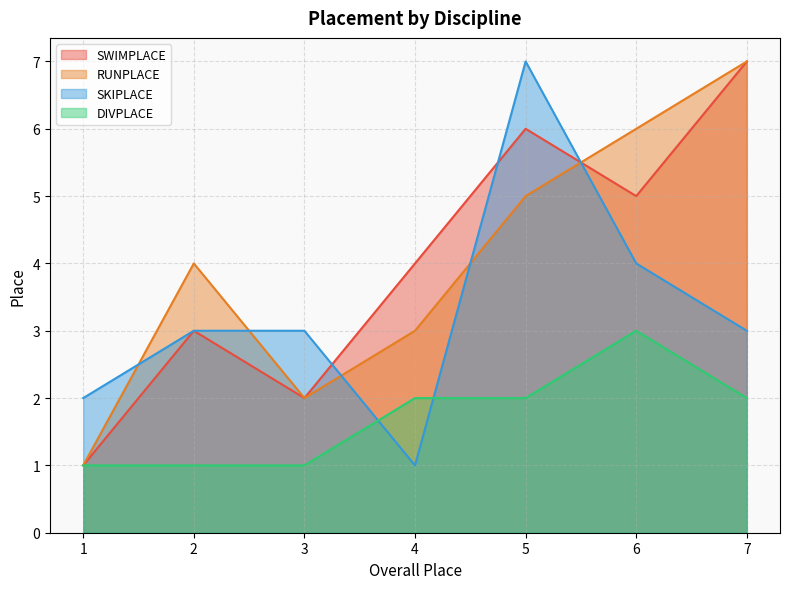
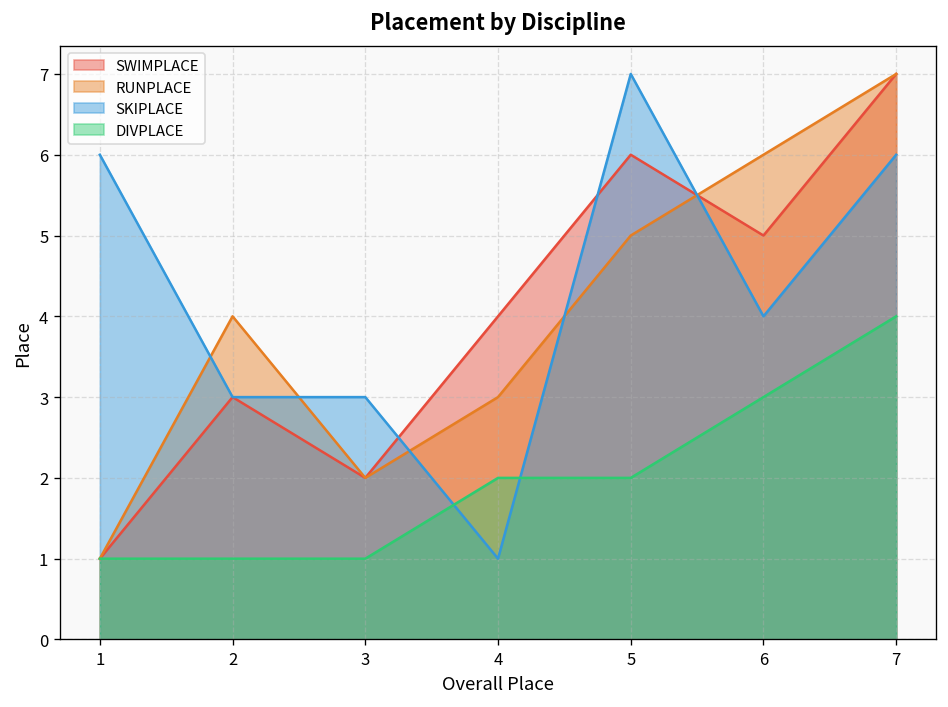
SKIPLACE, 1: 2 -> 6
SKIPLACE, 7: 3 -> 6
DIVPLACE, 7: 2 -> 4
